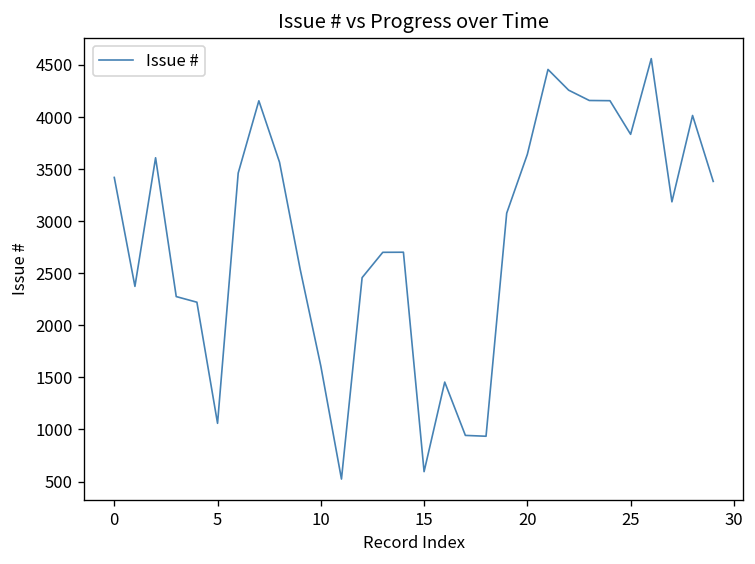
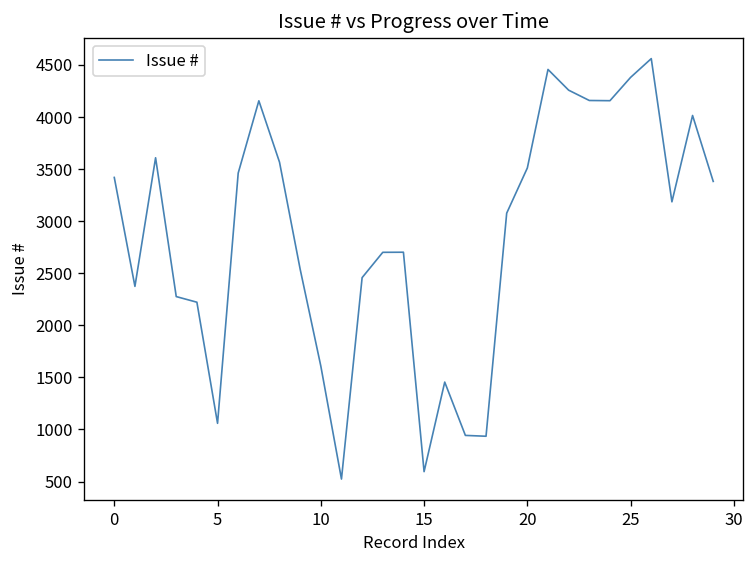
20: 3600 -> 3500
25: 3800 -> 4400
